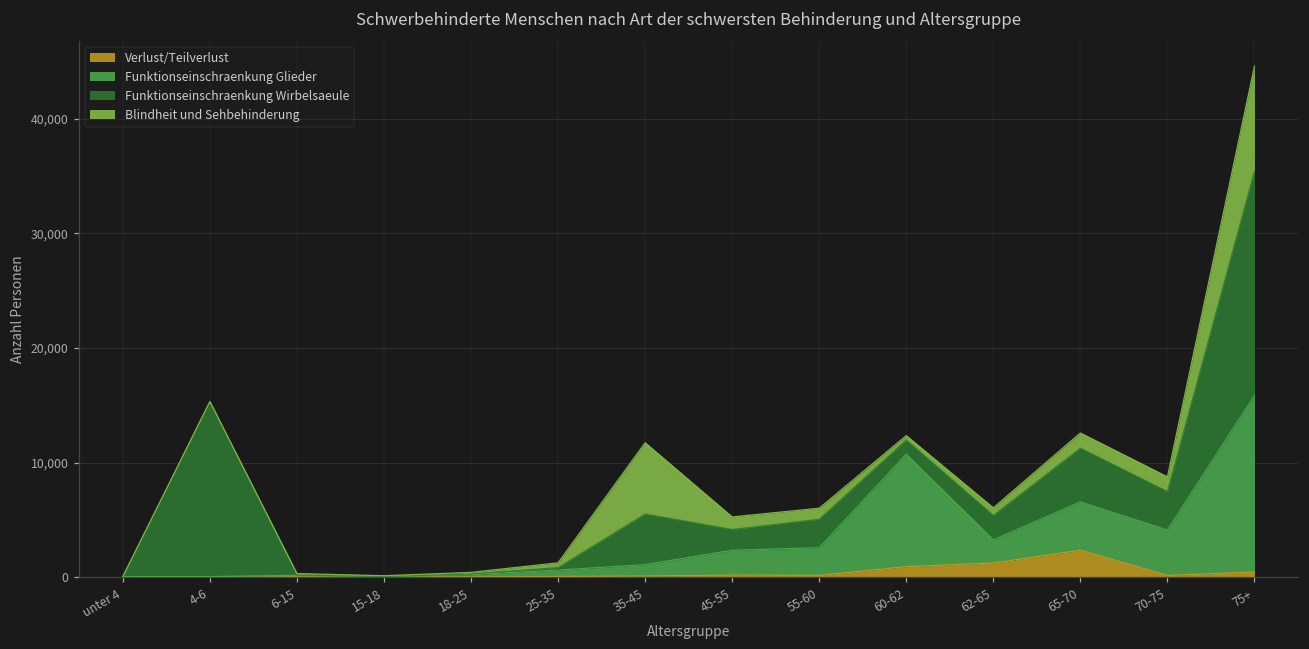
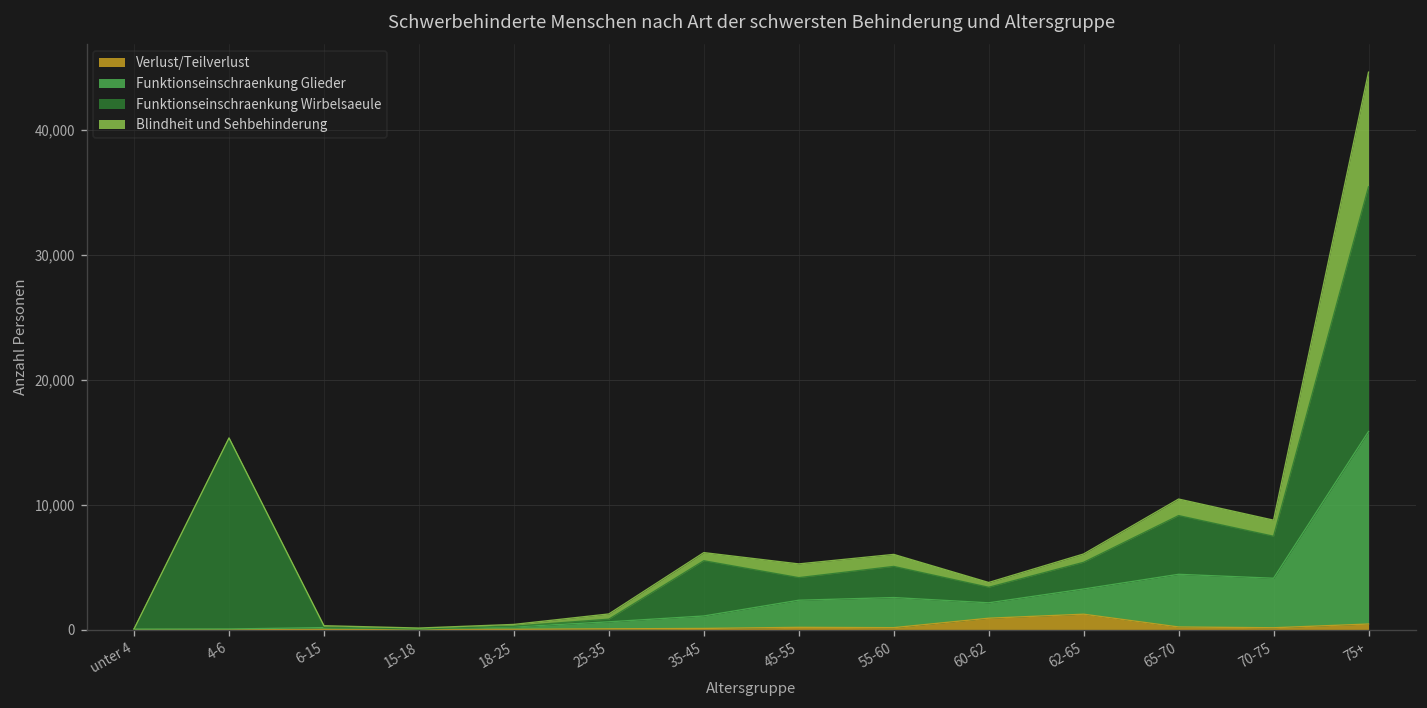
Blindheit und Sehbehinderung, 35-45: 6,200 -> 700
Funktionseinschraenkung Glieder, 60-62: 9,800 -> 1,200
Verlust/Teilverlust, 65-70: 2,300 -> 200
